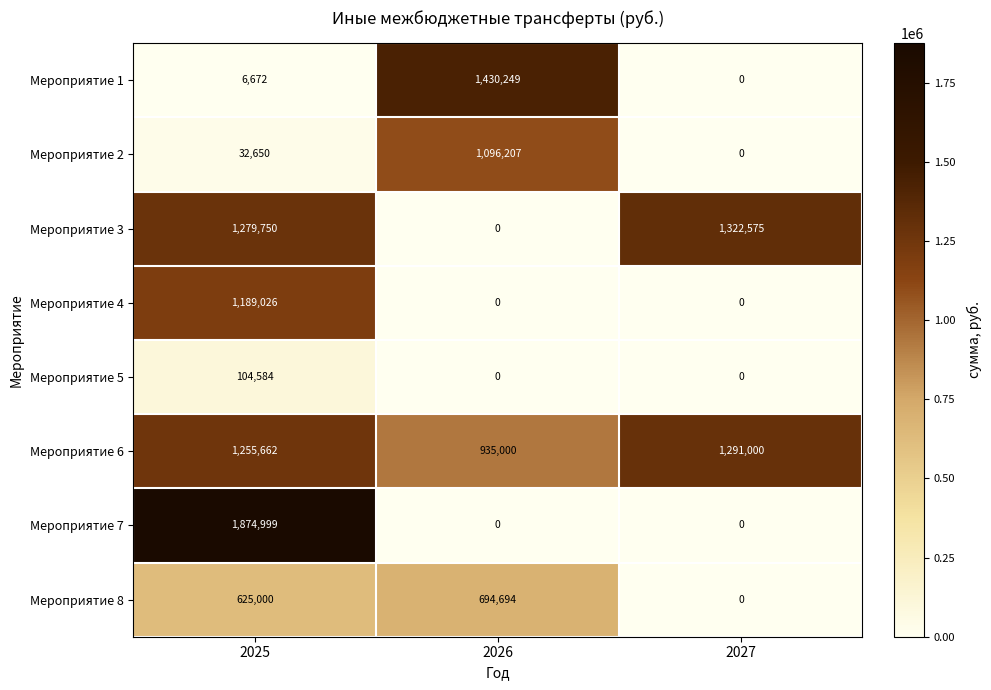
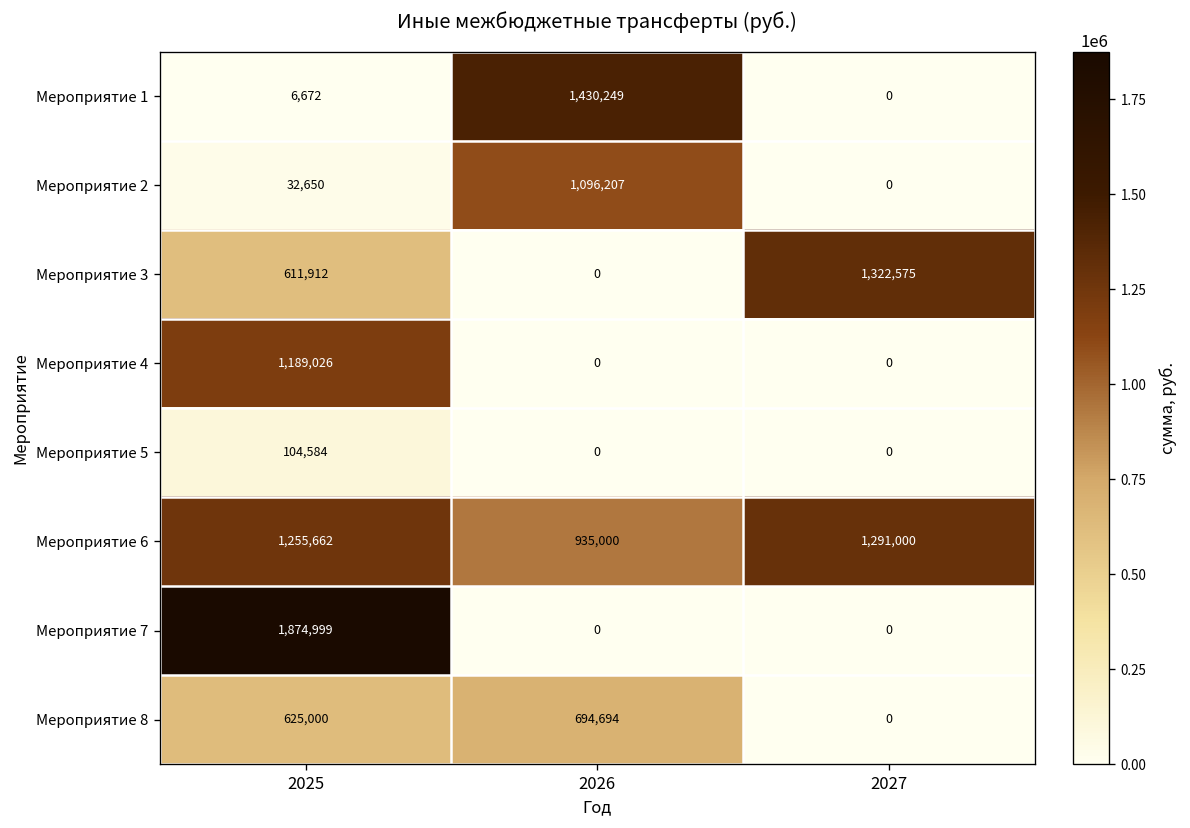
Мероприятие 3, 2025: 1,279,750 -> 611,912
